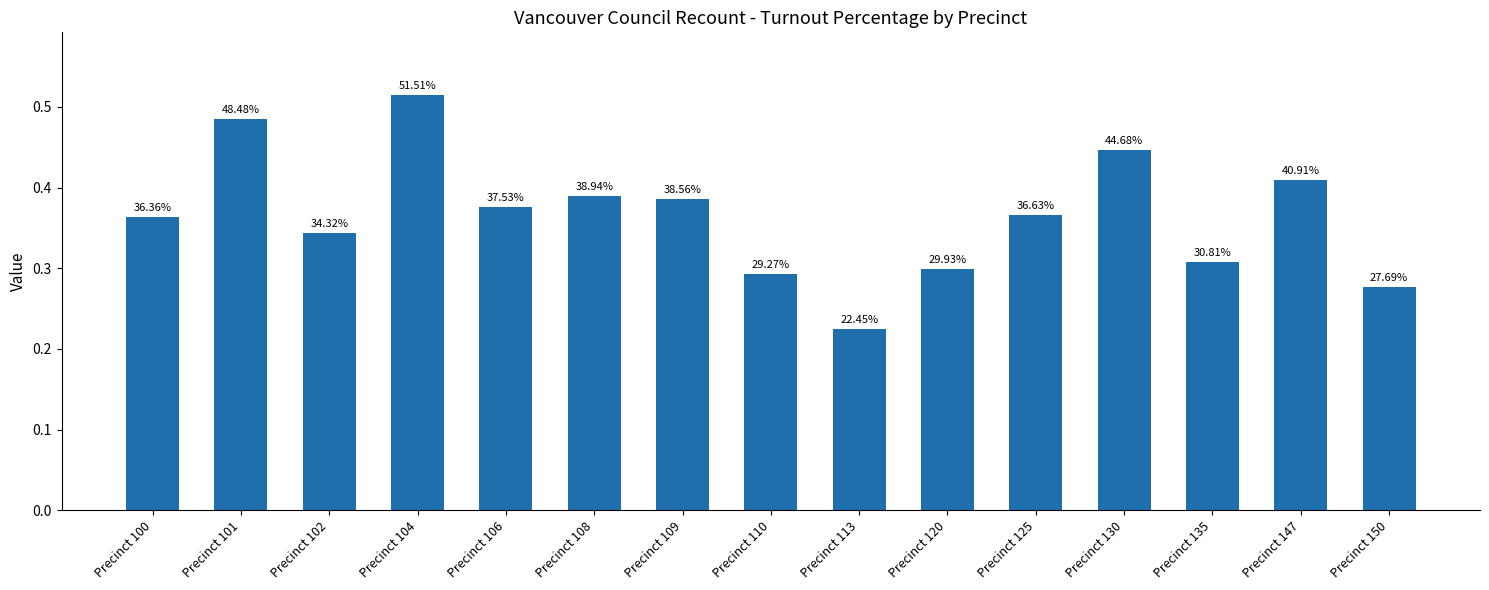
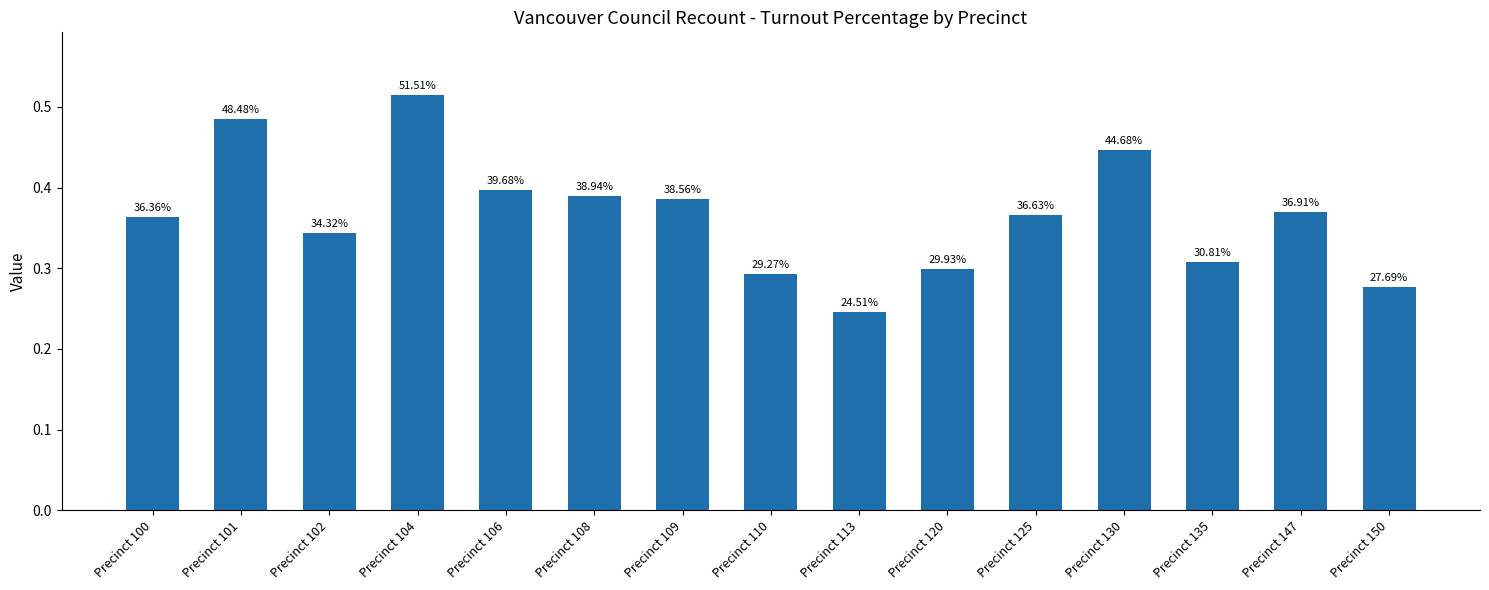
Precinct 106: 37.53% -> 39.68%
Precinct 113: 22.45% -> 24.51%
Precinct 147: 40.91% -> 36.91%
